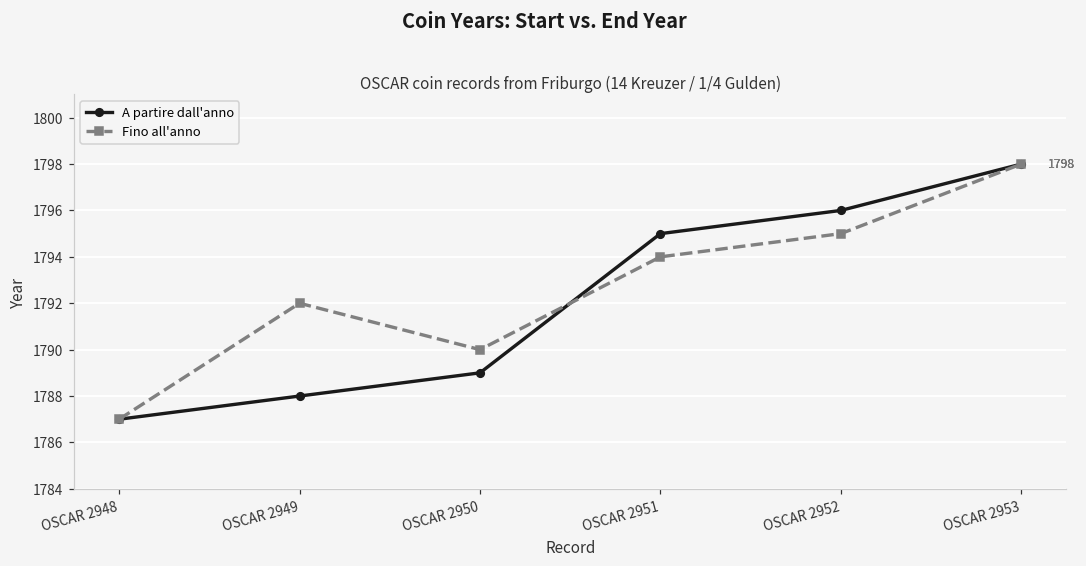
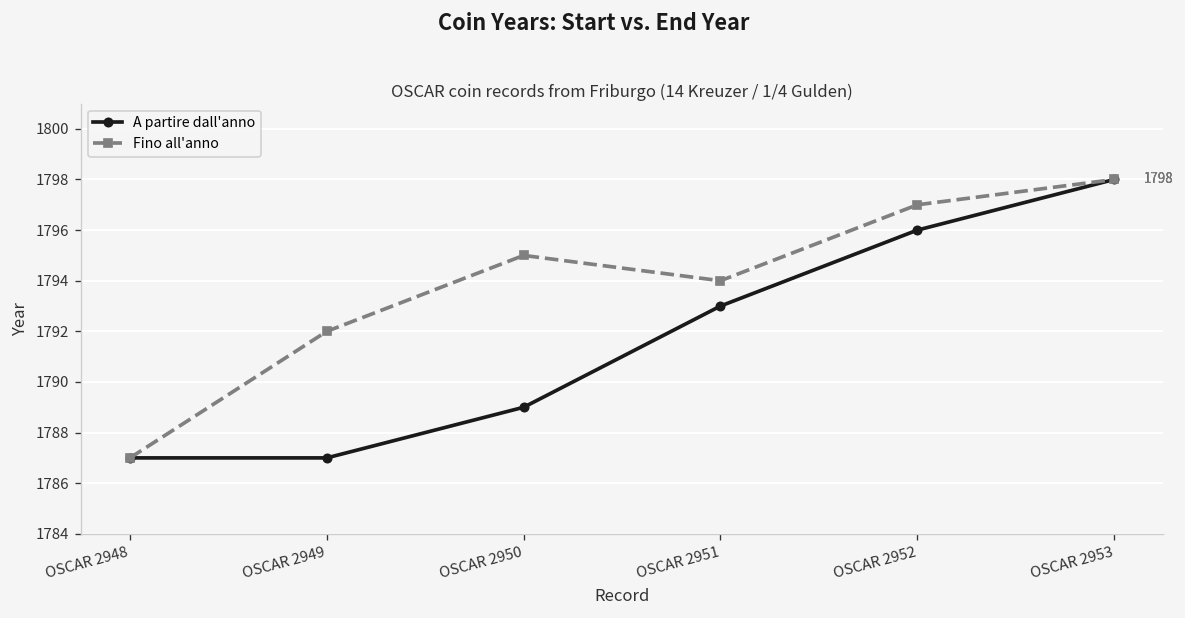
A partire dall'anno, OSCAR 2949: 1788 -> 1787
Fino all'anno, OSCAR 2950: 1790 -> 1795
A partire dall'anno, OSCAR 2951: 1795 -> 1793
Fino all'anno, OSCAR 2952: 1795 -> 1797
